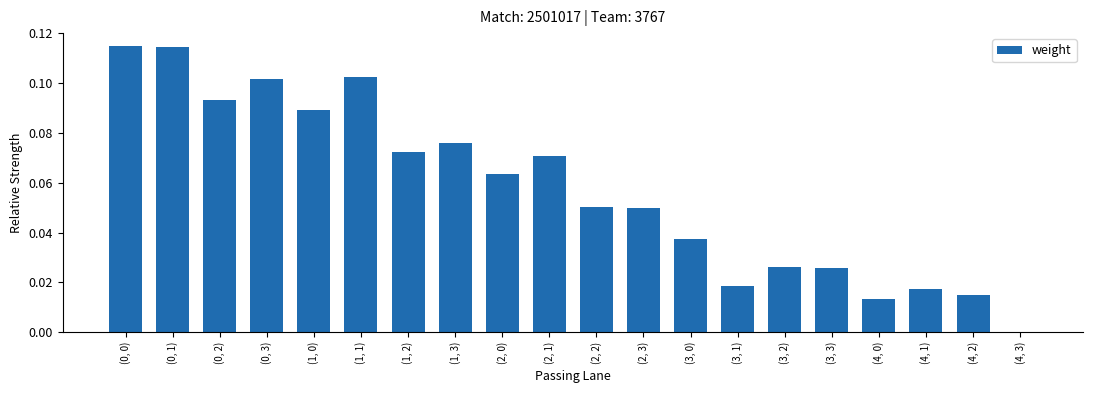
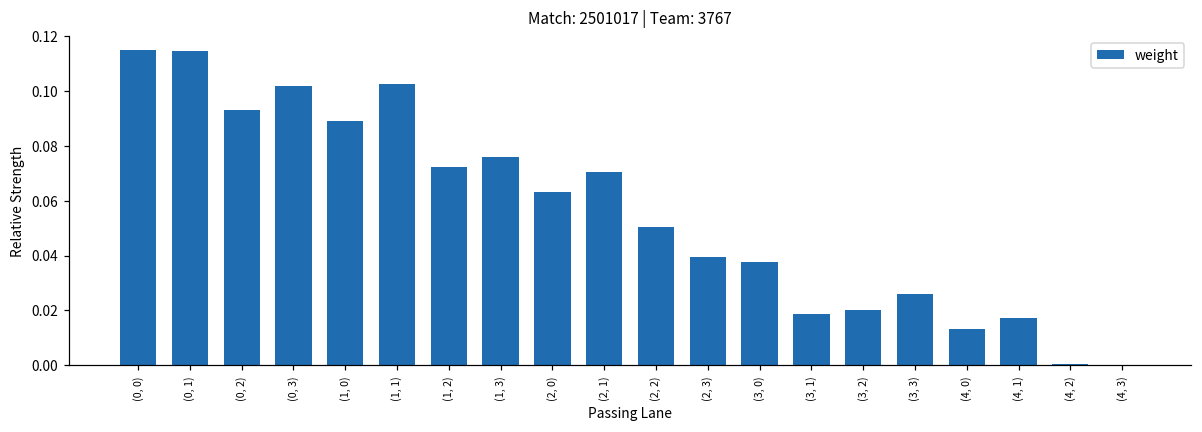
(2, 3): 0.050 -> 0.040
(3, 2): 0.026 -> 0.020
(4, 2): 0.015 -> 0.000
